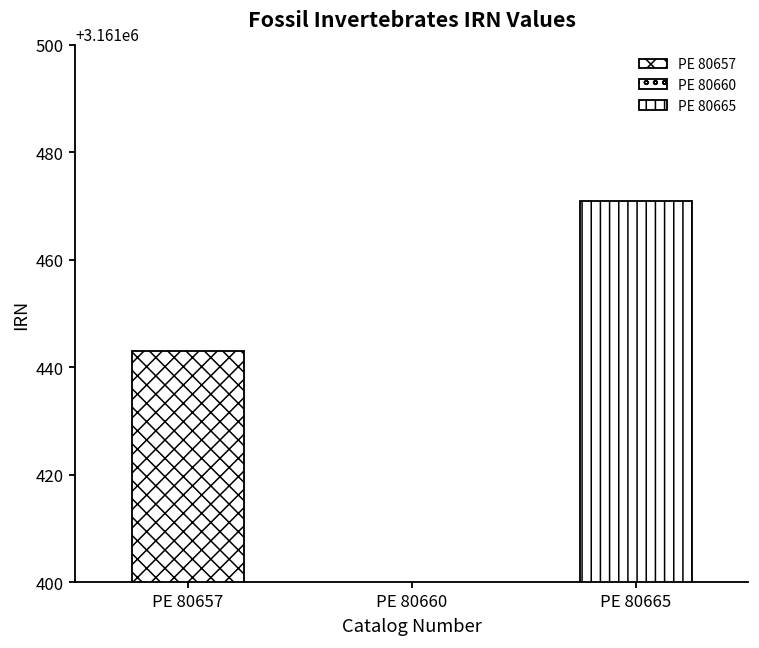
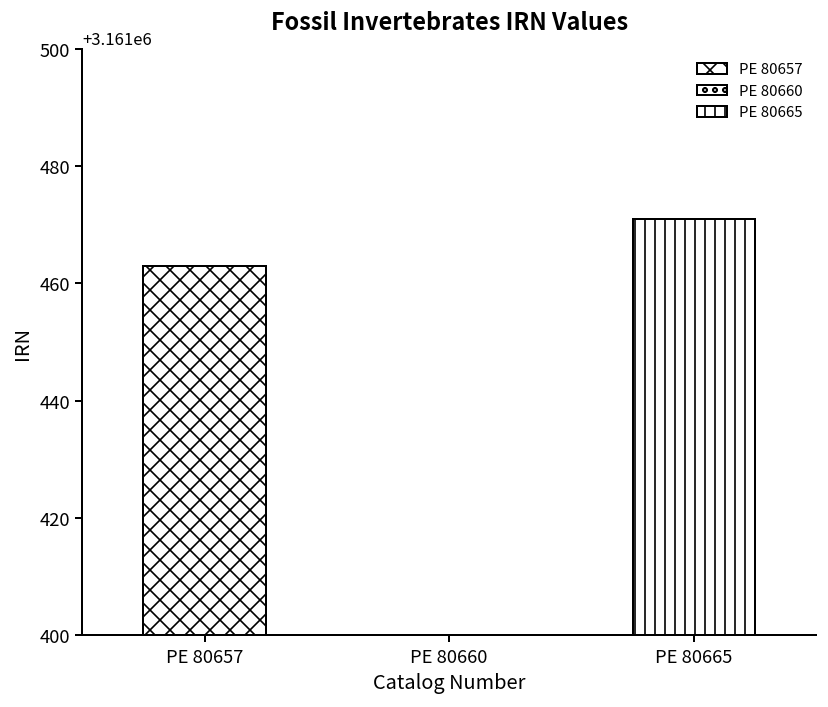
PE 80657: 3161443 -> 3161463
